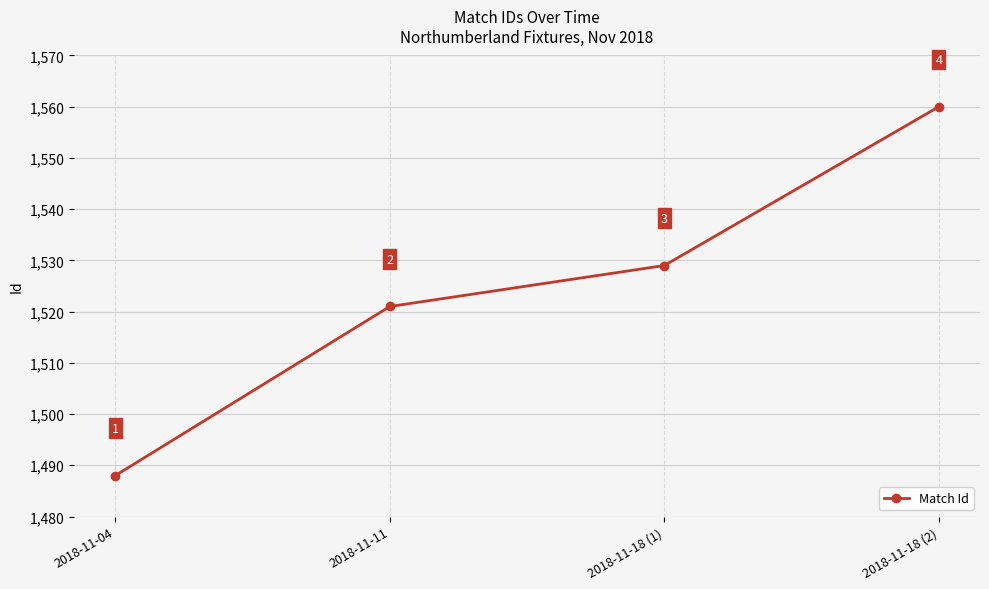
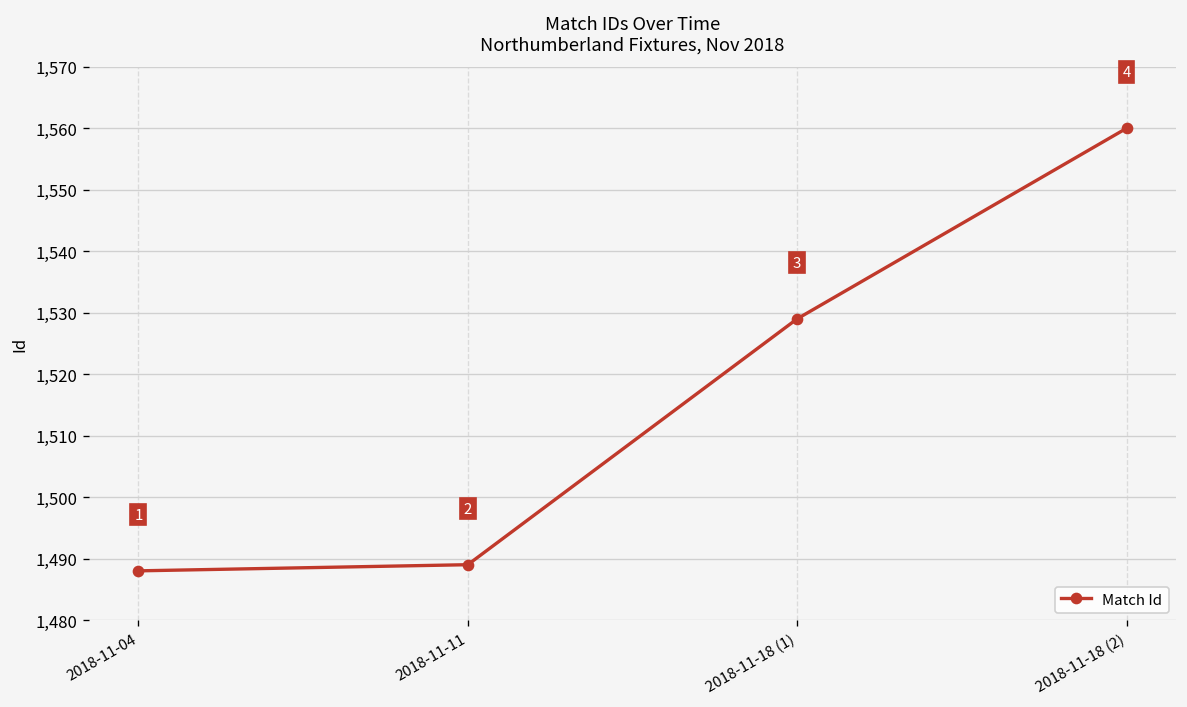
2018-11-11: 1,521 -> 1,489
